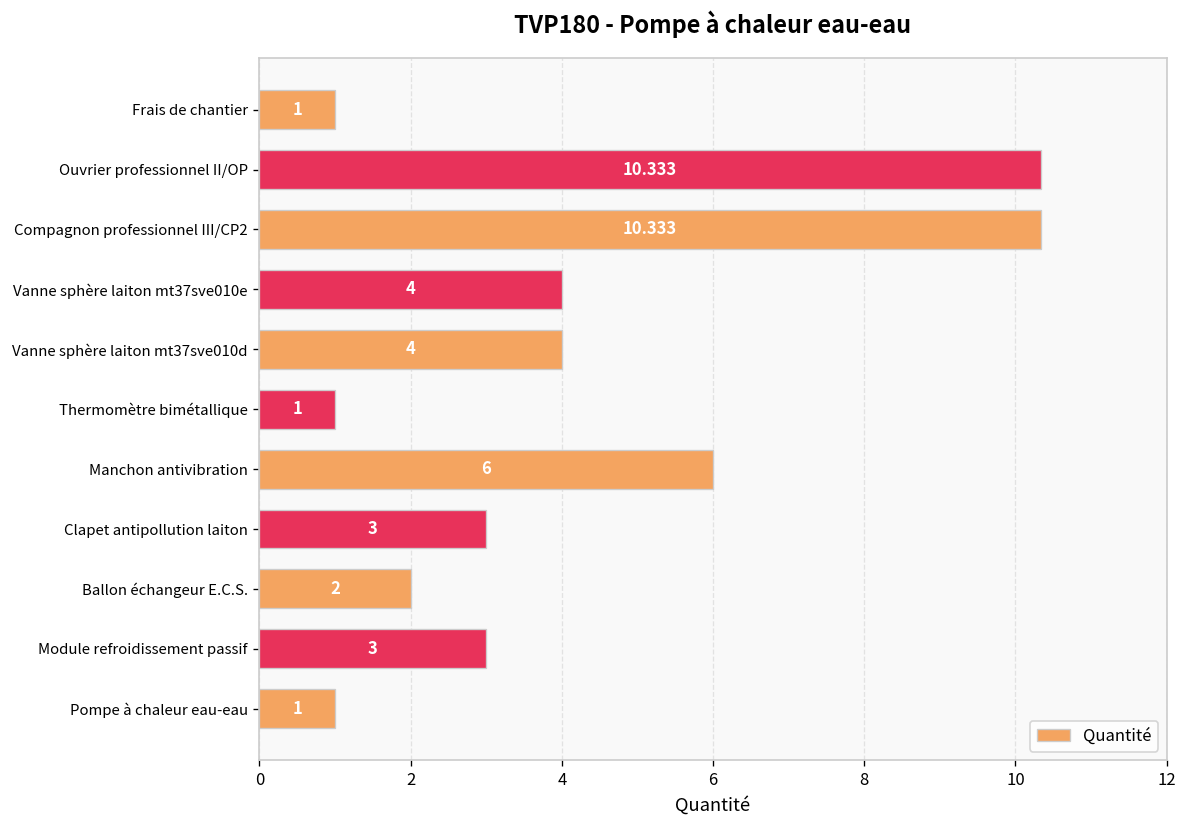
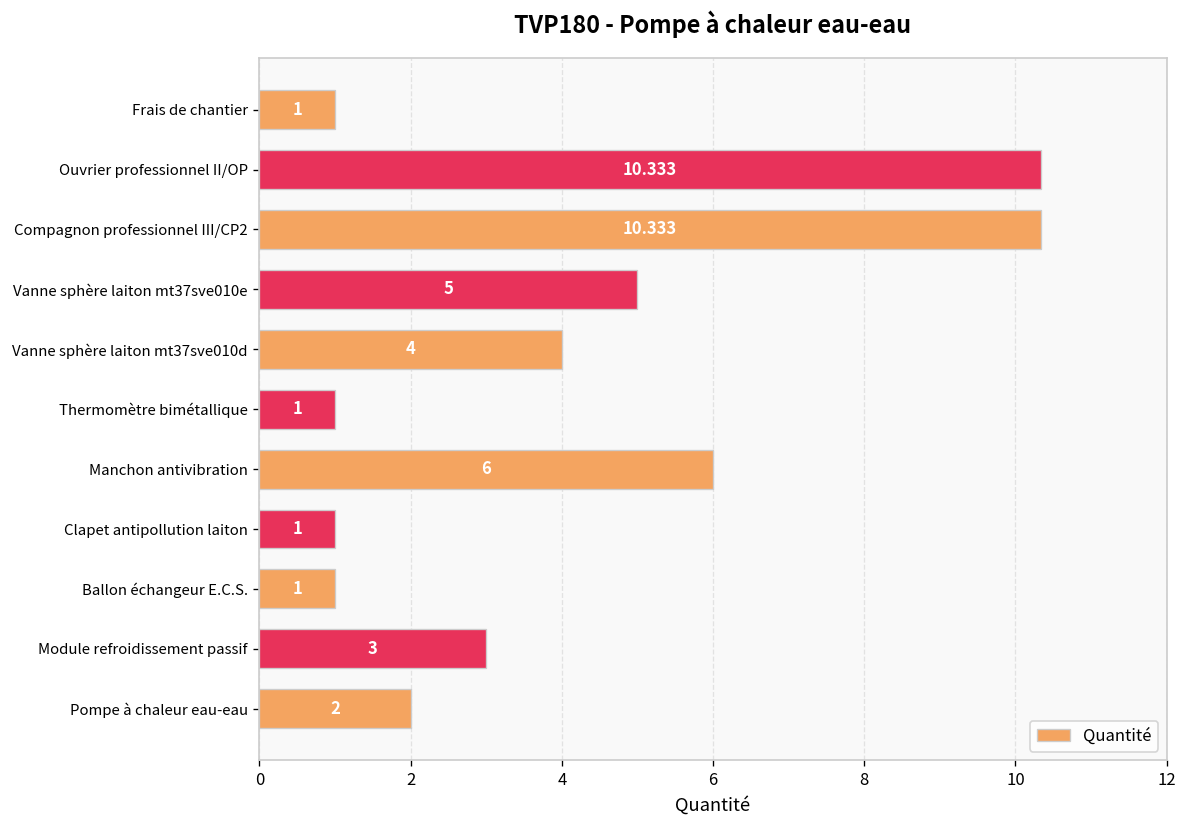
Vanne sphère laiton mt37sve010e: 4 -> 5
Clapet antipollution laiton: 3 -> 1
Ballon échangeur E.C.S.: 2 -> 1
Pompe à chaleur eau-eau: 1 -> 2
